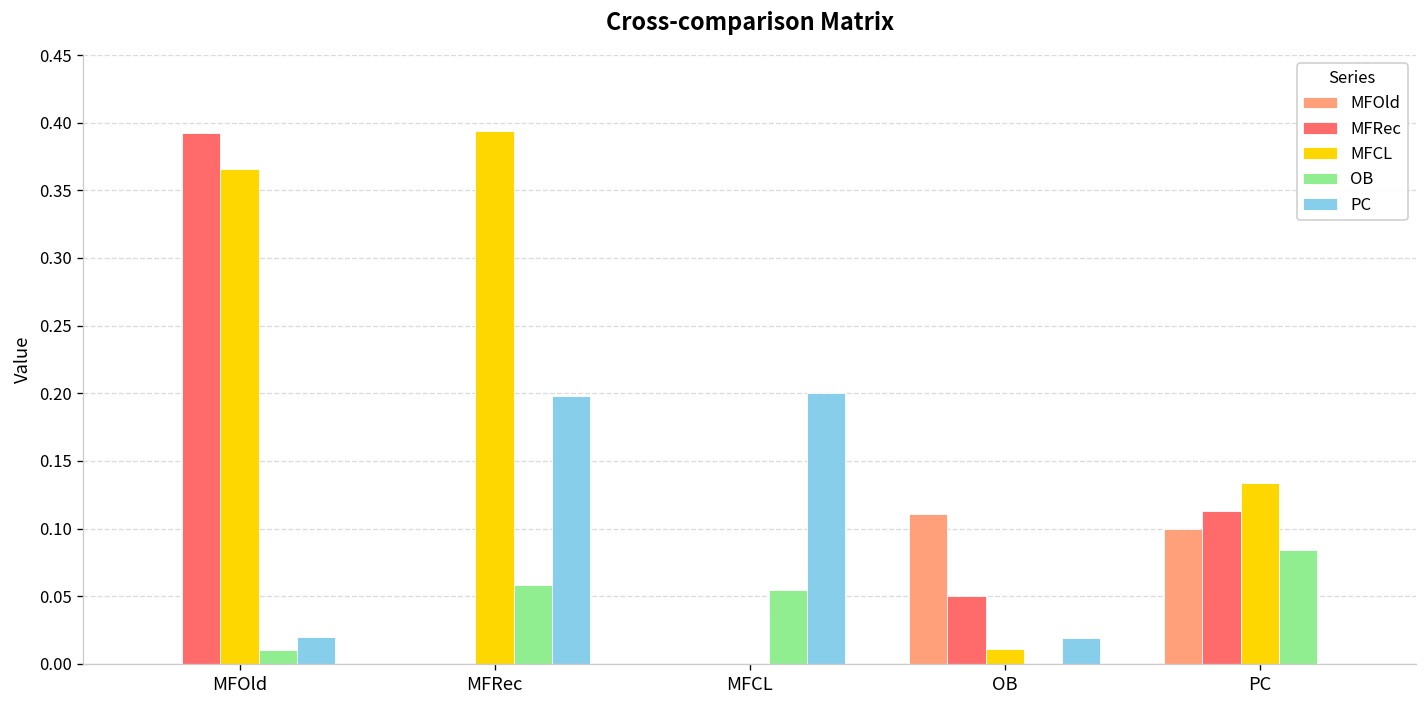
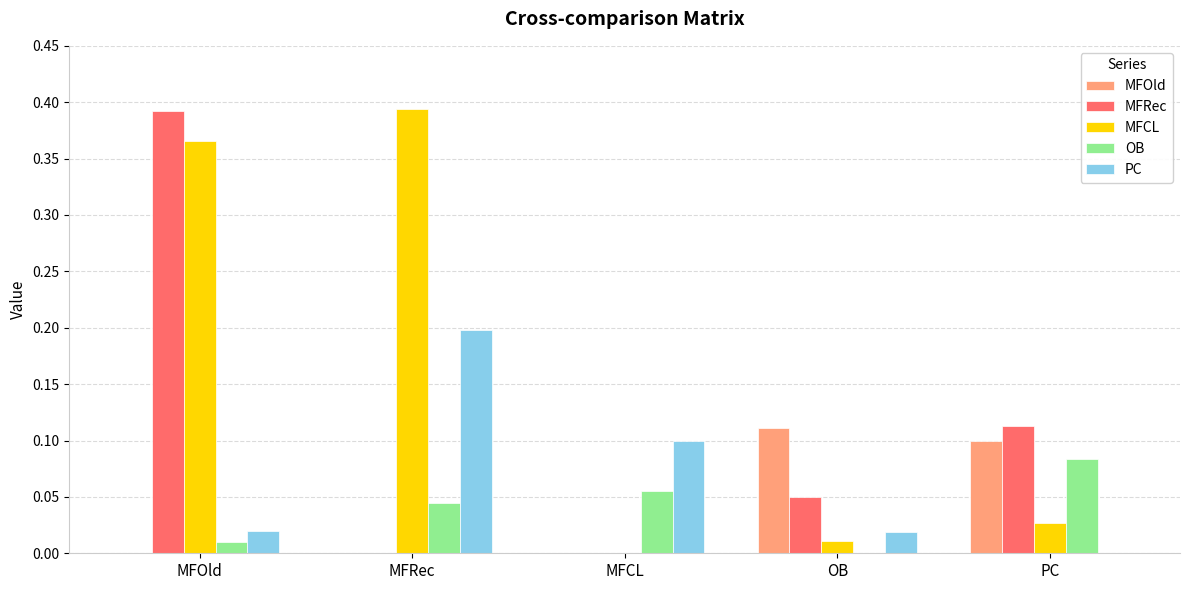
OB, MFRec: 0.058 -> 0.045
PC, MFCL: 0.2 -> 0.1
MFCL, PC: 0.134 -> 0.027
